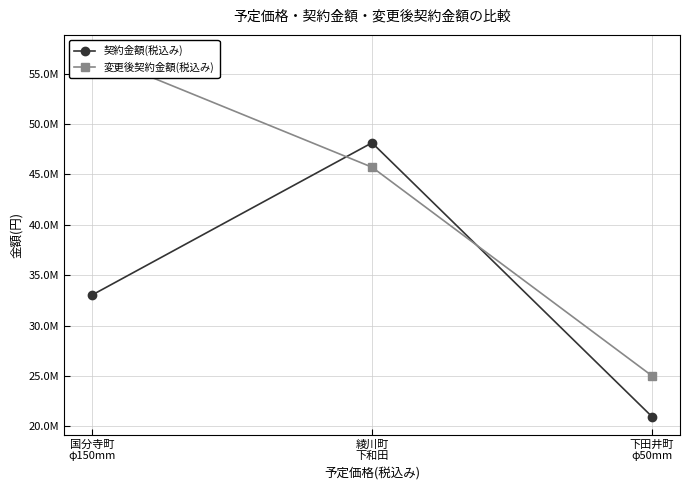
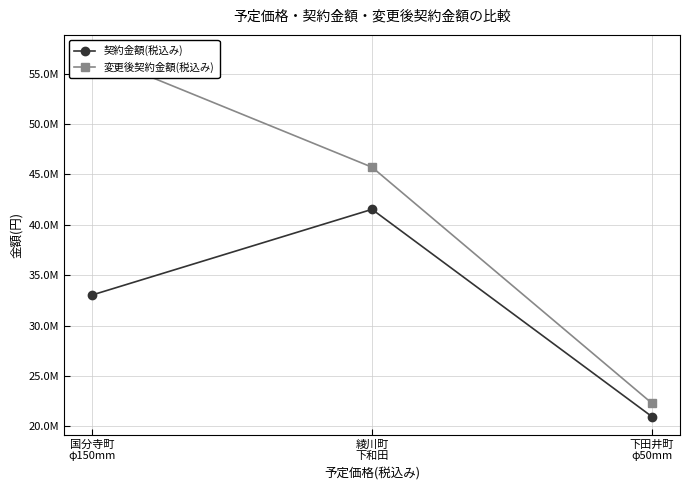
契約金額(税込み), 綾川町 下和田: 48100000 -> 41500000
変更後契約金額(税込み), 下田井町 φ50mm: 25000000 -> 22300000
